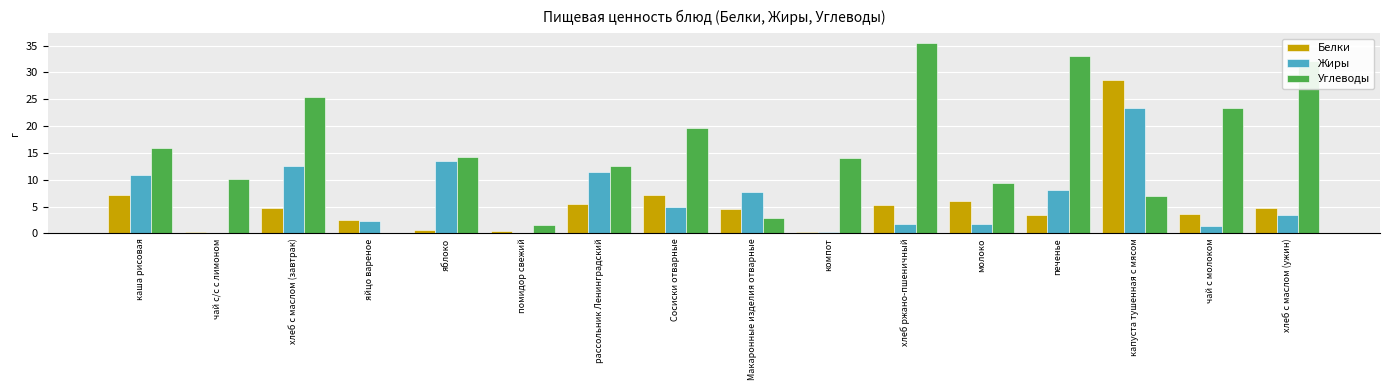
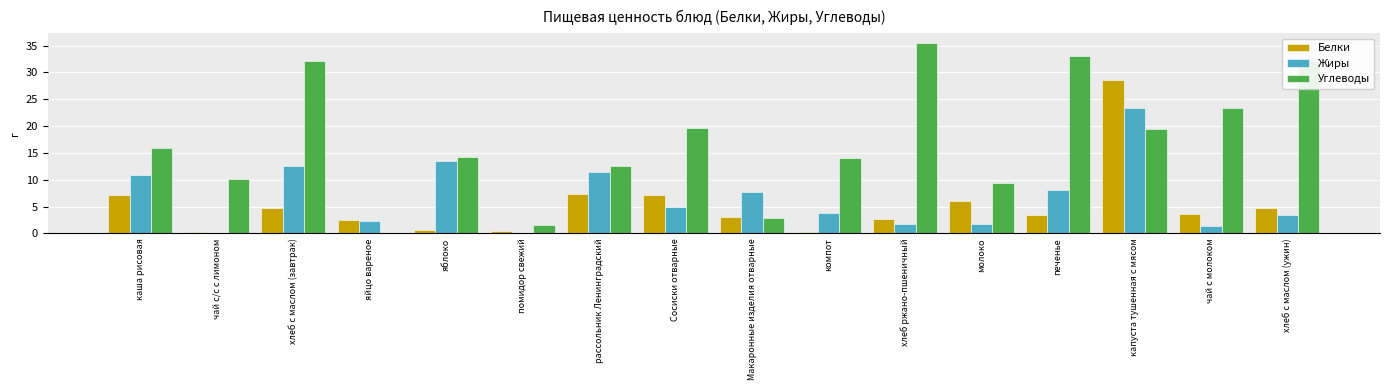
Углеводы, хлеб с маслом (завтрак): 25 -> 32
Белки, рассольник Ленинградский: 5 -> 7
Белки, Макаронные изделия отварные: 5 -> 3
Жиры, компот: 0 -> 4
Белки, хлеб ржано-пшеничный: 5 -> 3
Углеводы, капуста тушенная с мясом: 7 -> 20
